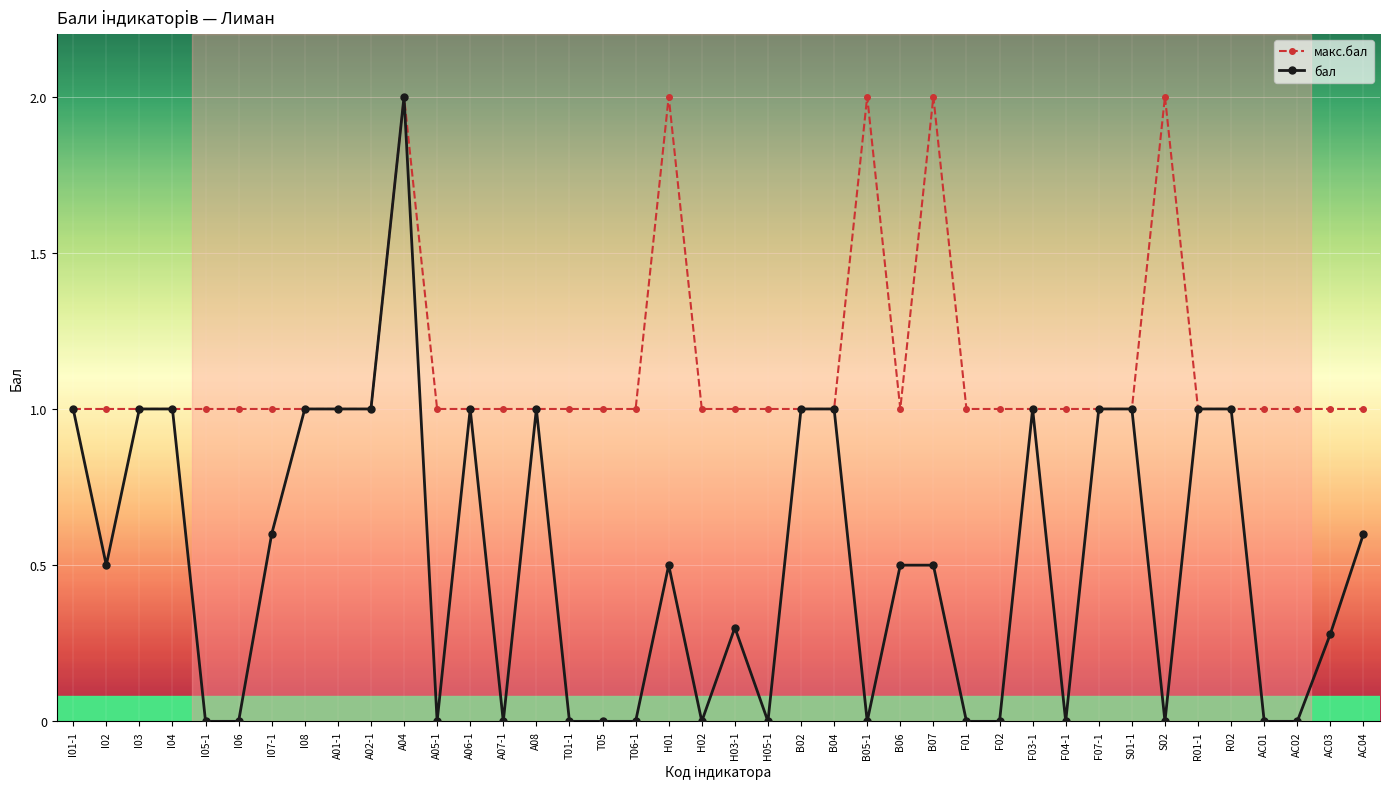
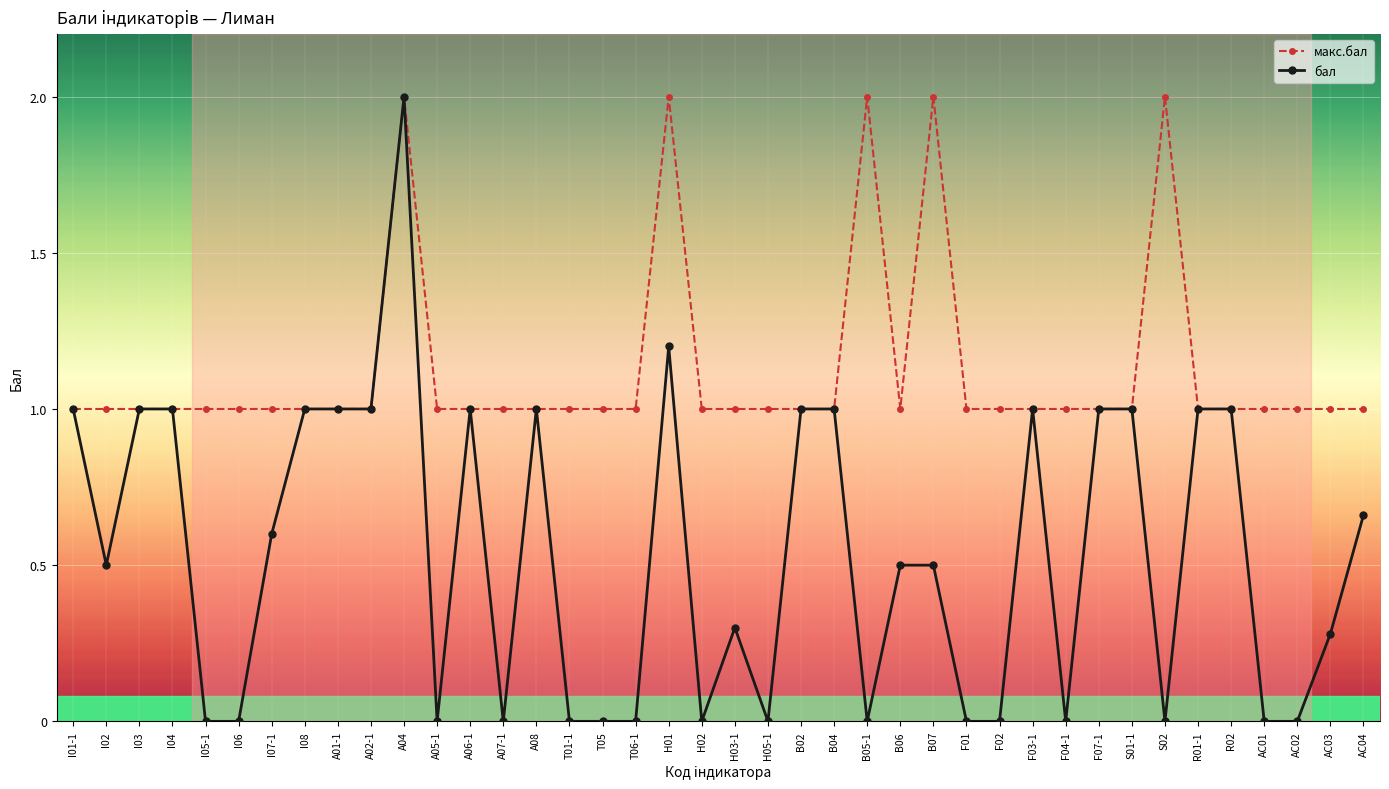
бал, H01: 0.5 -> 1.2
бал, AC04: 0.60 -> 0.66
